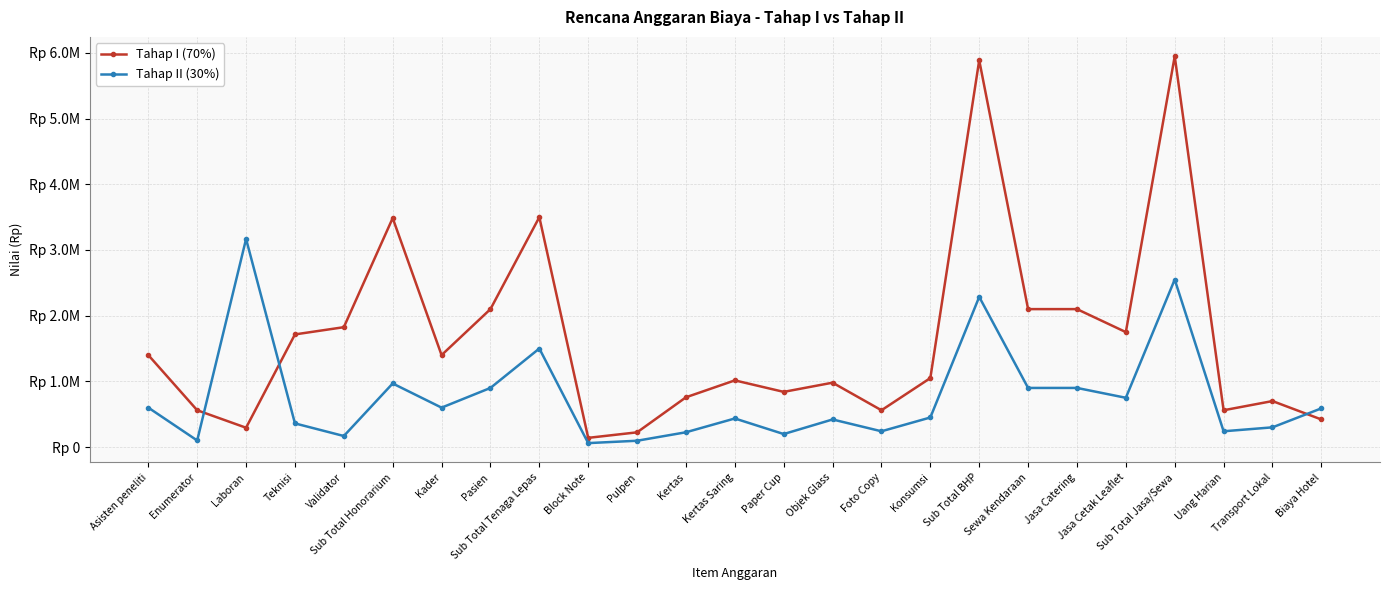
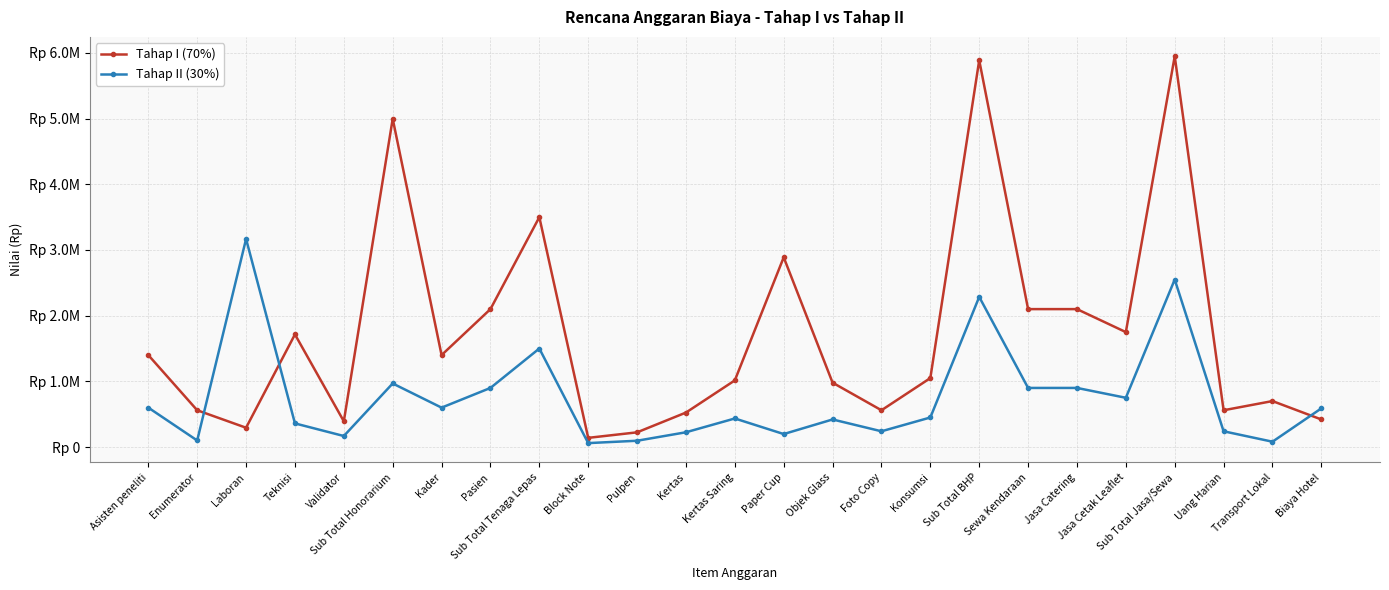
Tahap I (70%), Validator: Rp 1800000 -> Rp 400000
Tahap I (70%), Sub Total Honorarium: Rp 3500000 -> Rp 5000000
Tahap I (70%), Kertas: Rp 800000 -> Rp 500000
Tahap I (70%), Paper Cup: Rp 800000 -> Rp 2900000
Tahap II (30%), Transport Lokal: Rp 300000 -> Rp 100000
